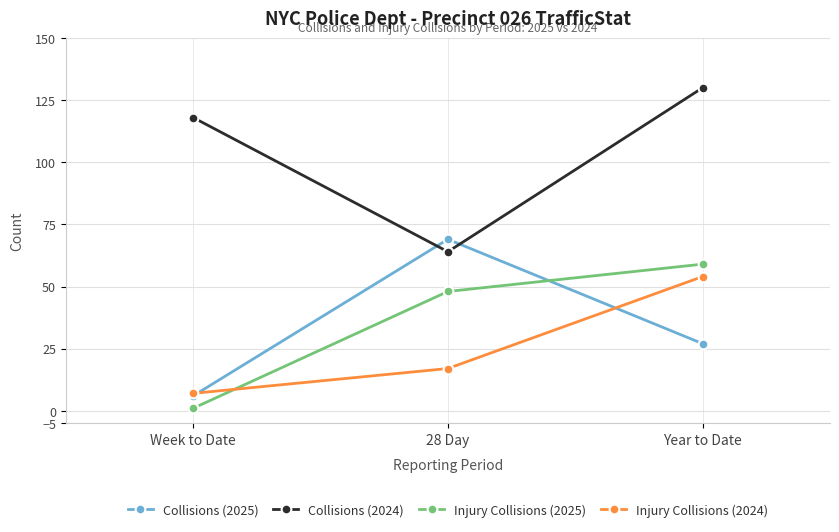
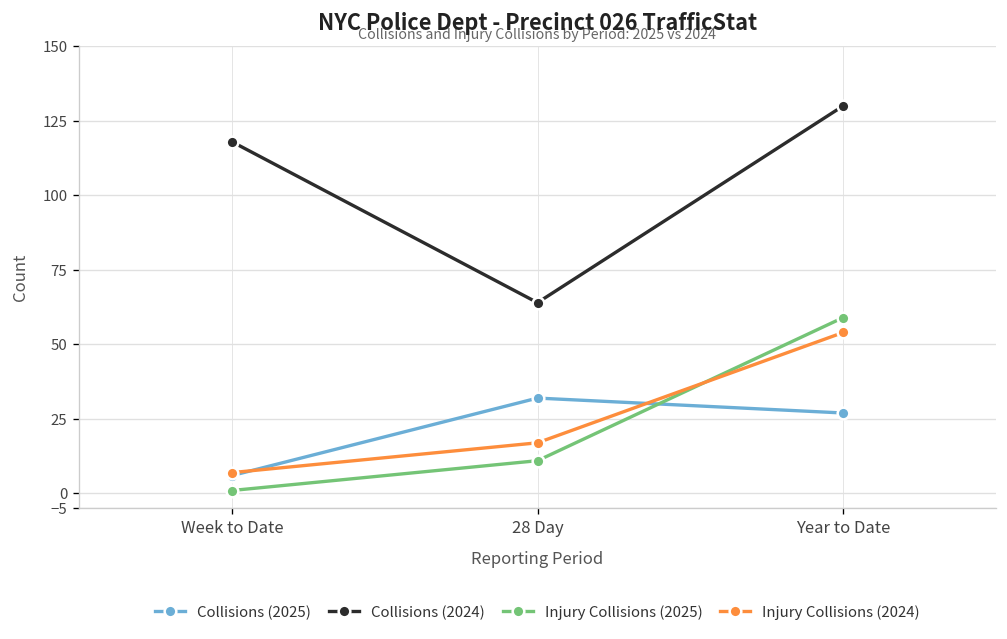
Collisions (2025), 28 Day: 69 -> 32
Injury Collisions (2025), 28 Day: 48 -> 11
